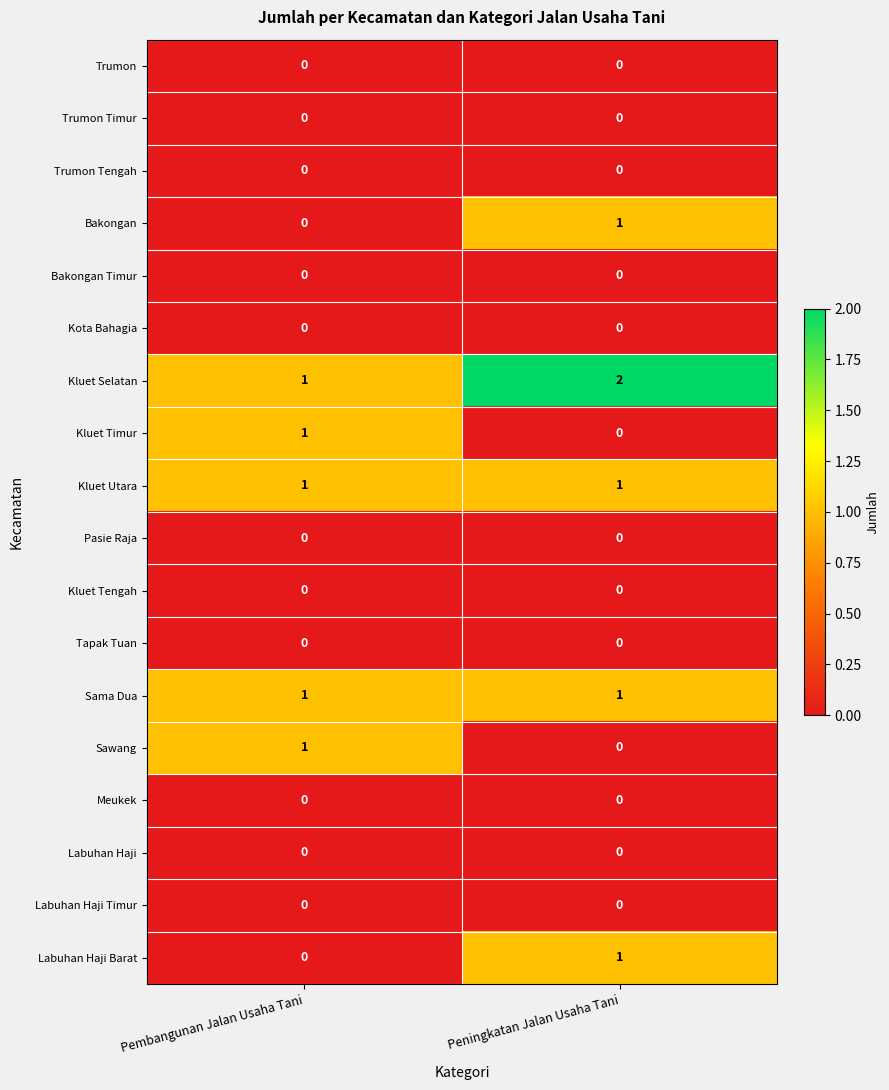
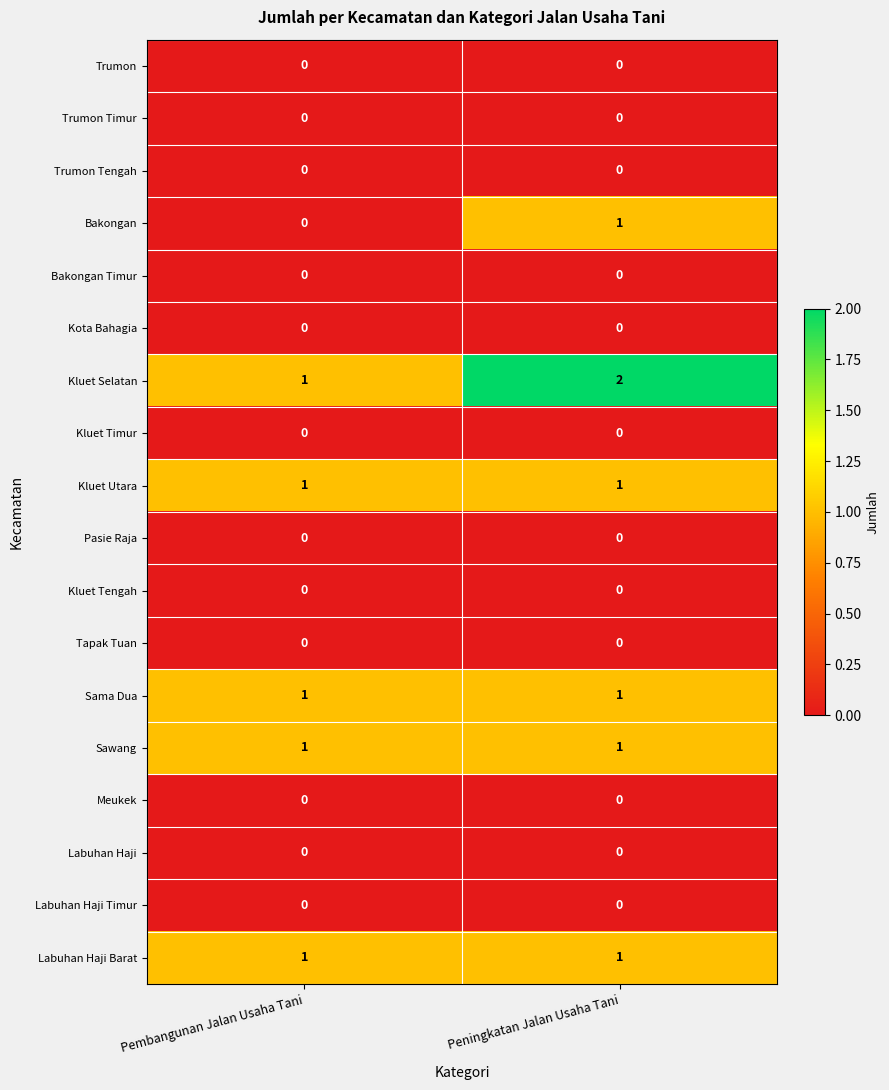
Kluet Timur, Pembangunan Jalan Usaha Tani: 1 -> 0
Sawang, Peningkatan Jalan Usaha Tani: 0 -> 1
Labuhan Haji Barat, Pembangunan Jalan Usaha Tani: 0 -> 1
